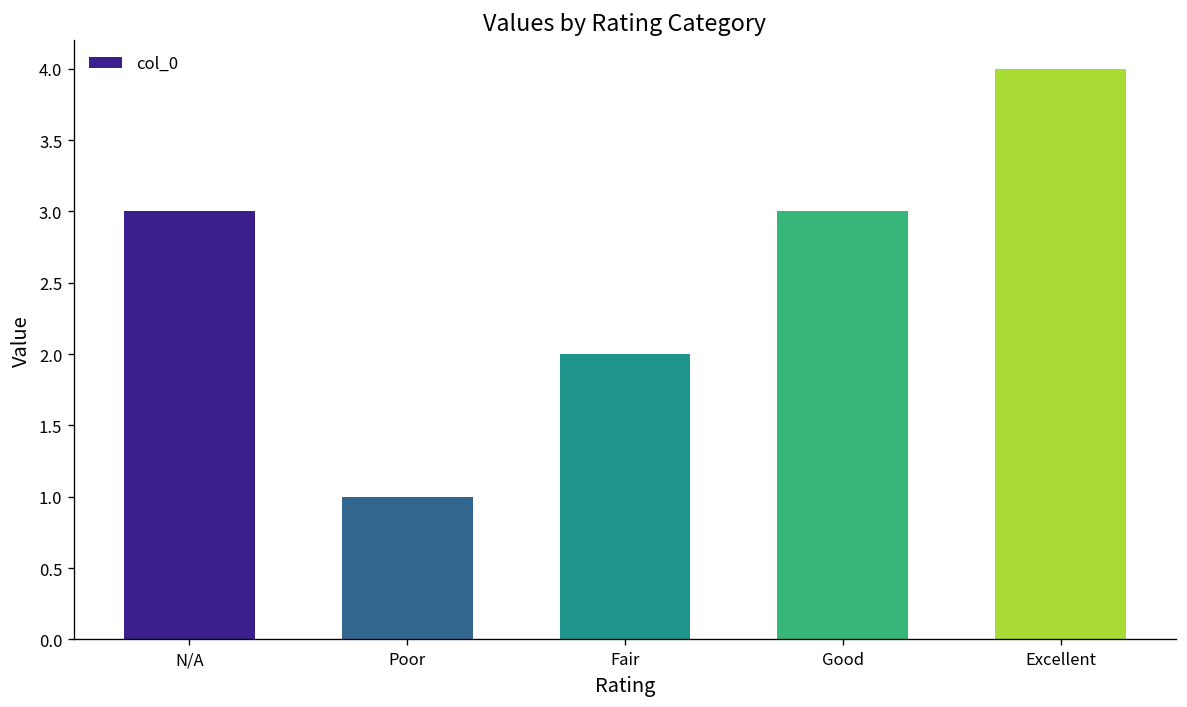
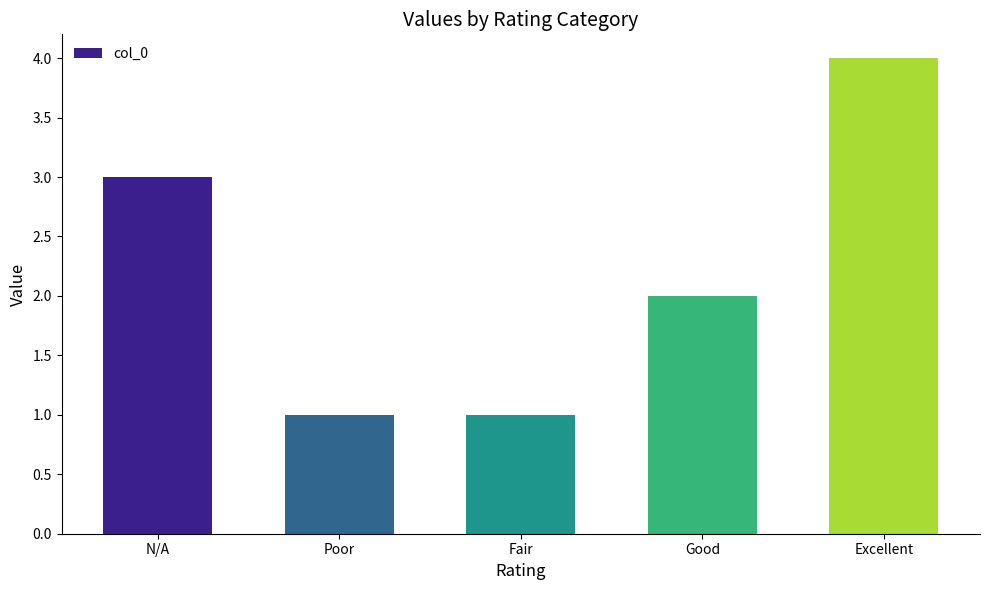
Fair: 2 -> 1
Good: 3 -> 2
